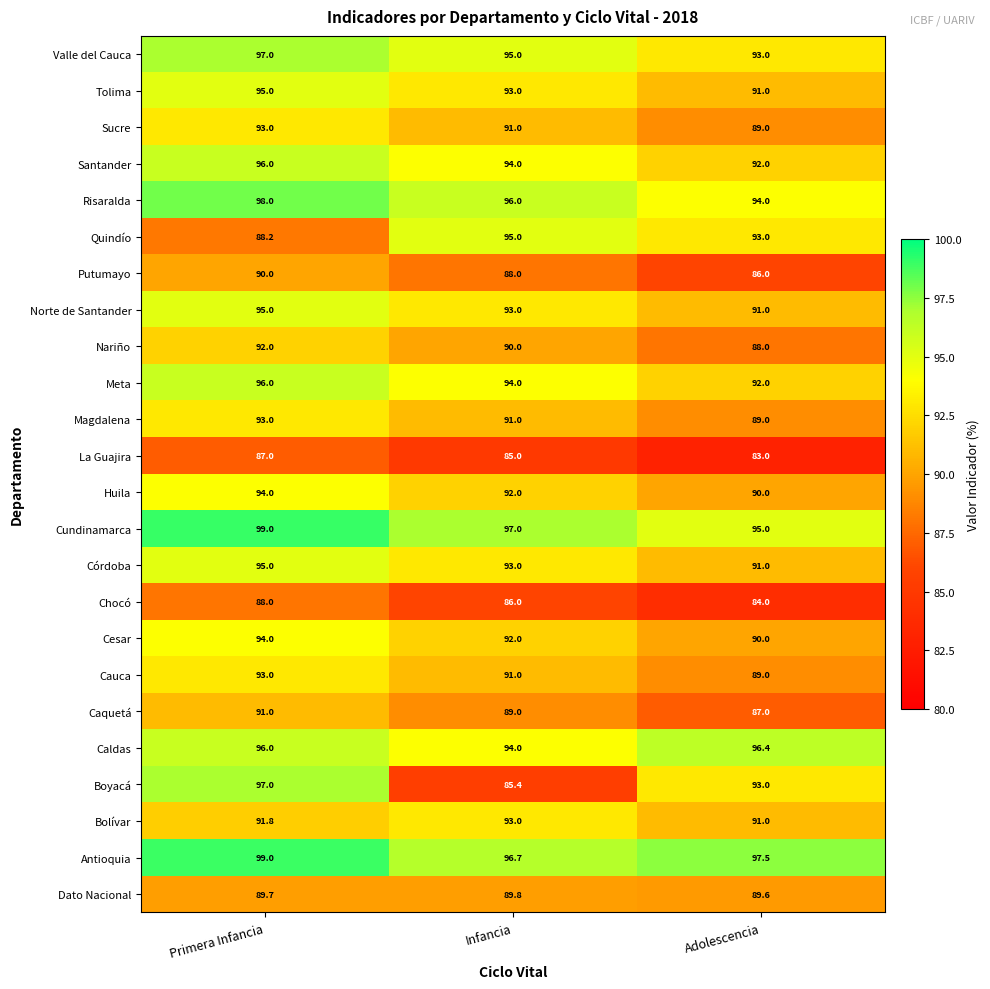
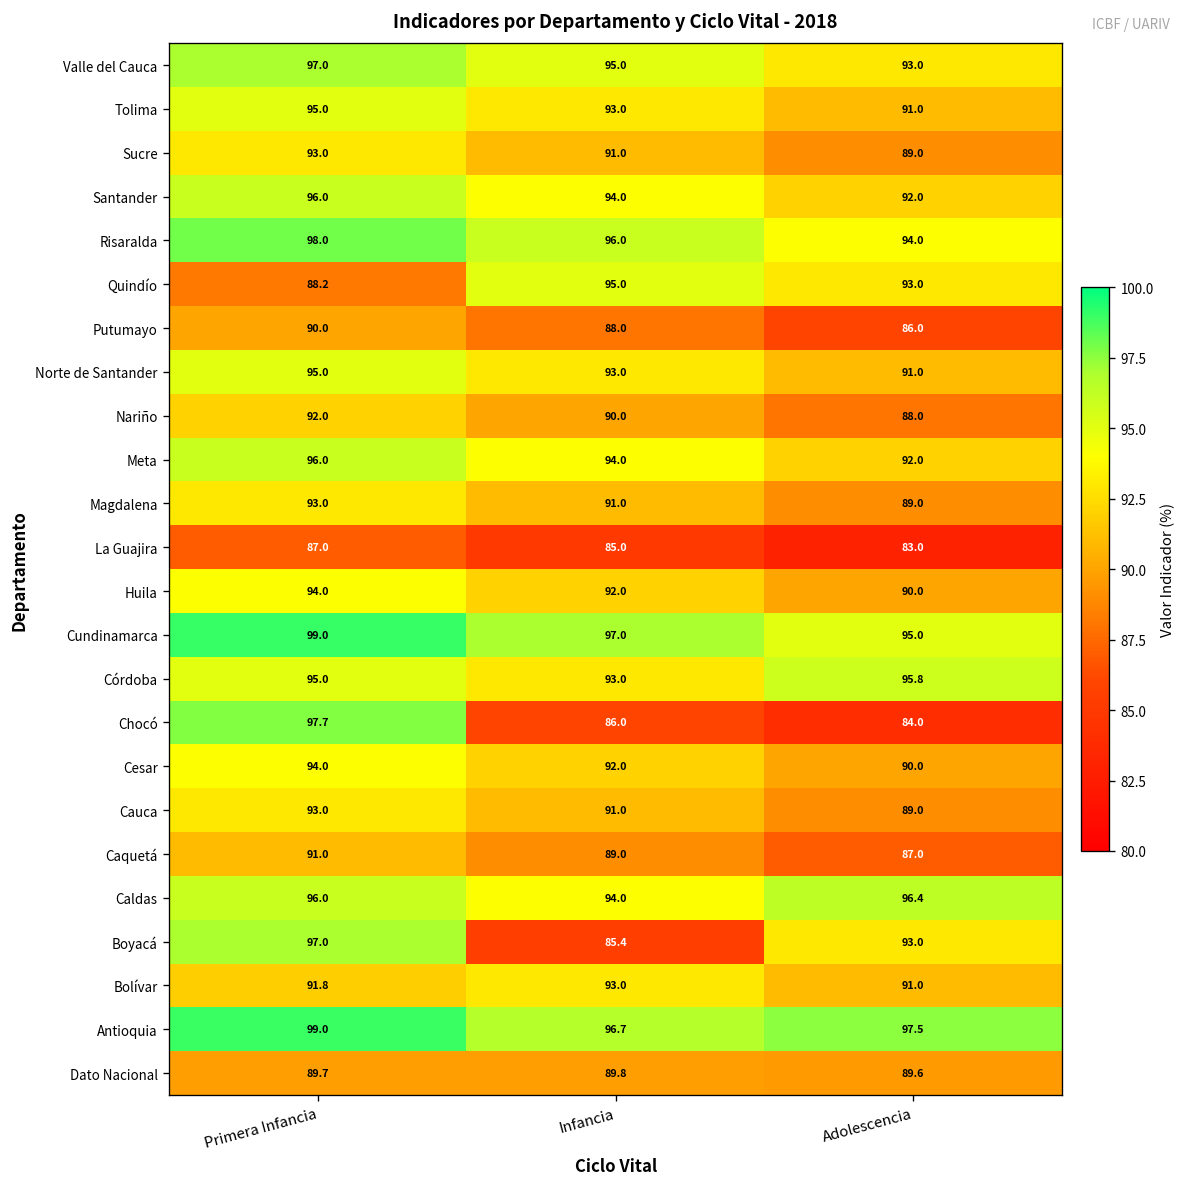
Córdoba, Adolescencia: 91.0 -> 95.8
Chocó, Primera Infancia: 88.0 -> 97.7
